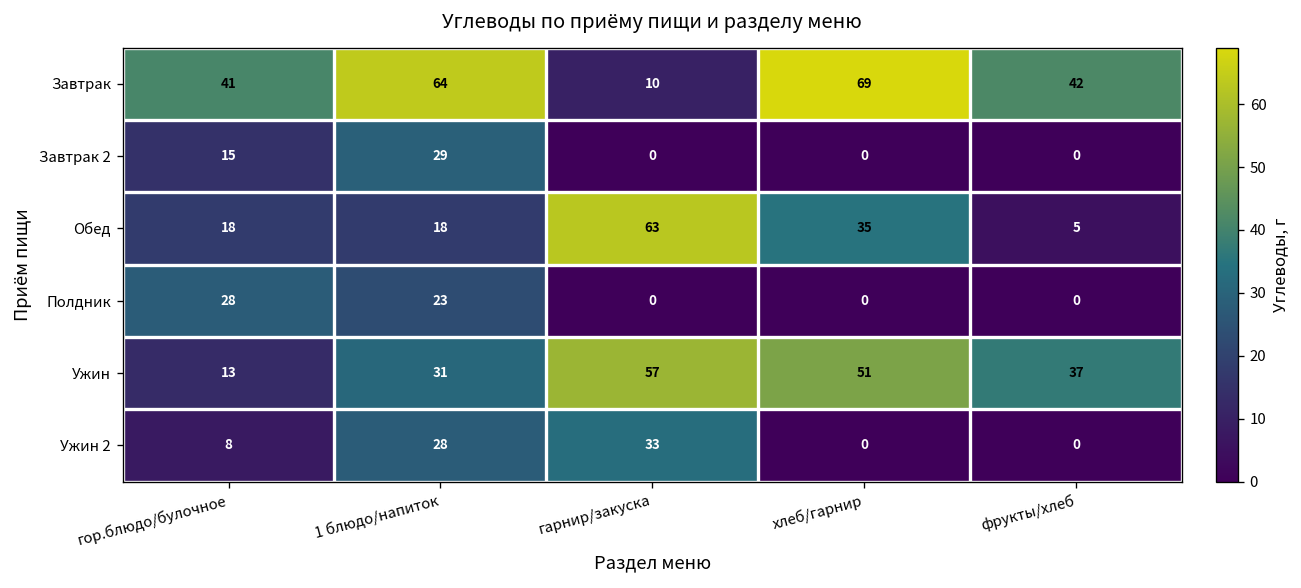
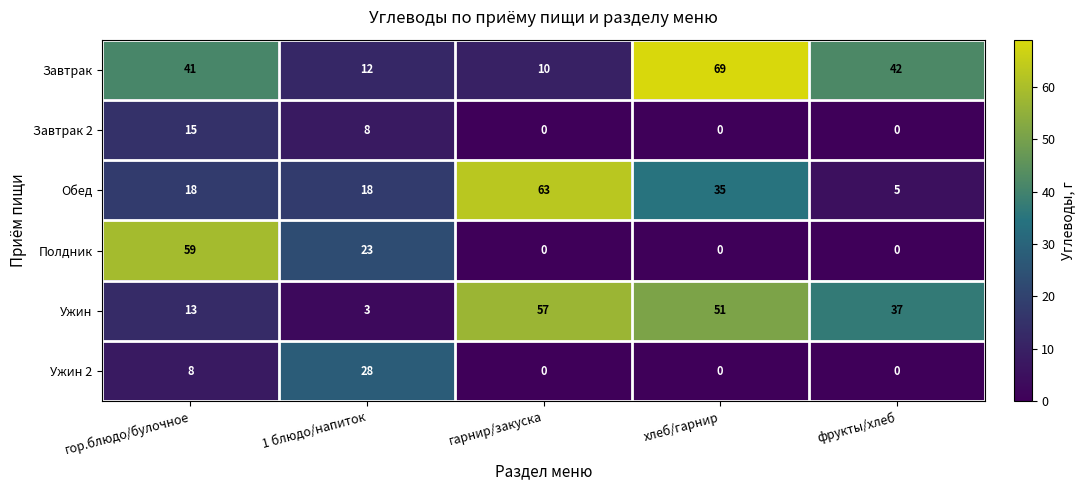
Завтрак, 1 блюдо/напиток: 64 -> 12
Завтрак 2, 1 блюдо/напиток: 29 -> 8
Полдник, гор.блюдо/булочное: 28 -> 59
Ужин, 1 блюдо/напиток: 31 -> 3
Ужин 2, гарнир/закуска: 33 -> 0
